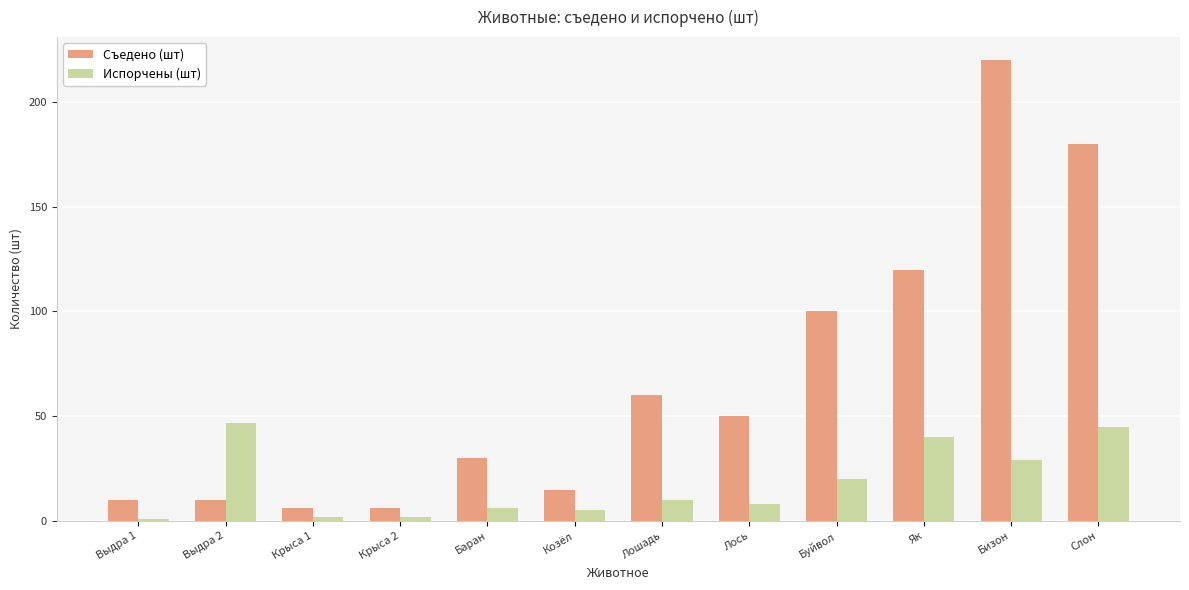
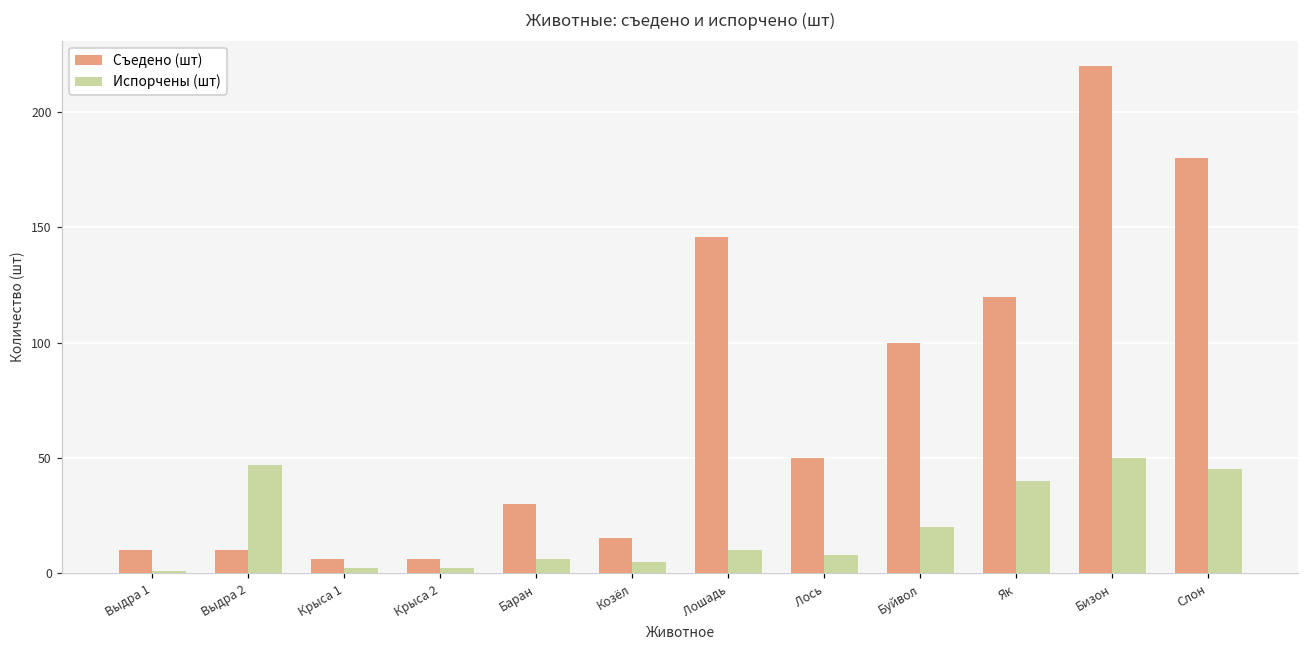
Съедено (шт), Лошадь: 60 -> 146
Испорчены (шт), Бизон: 29 -> 50
